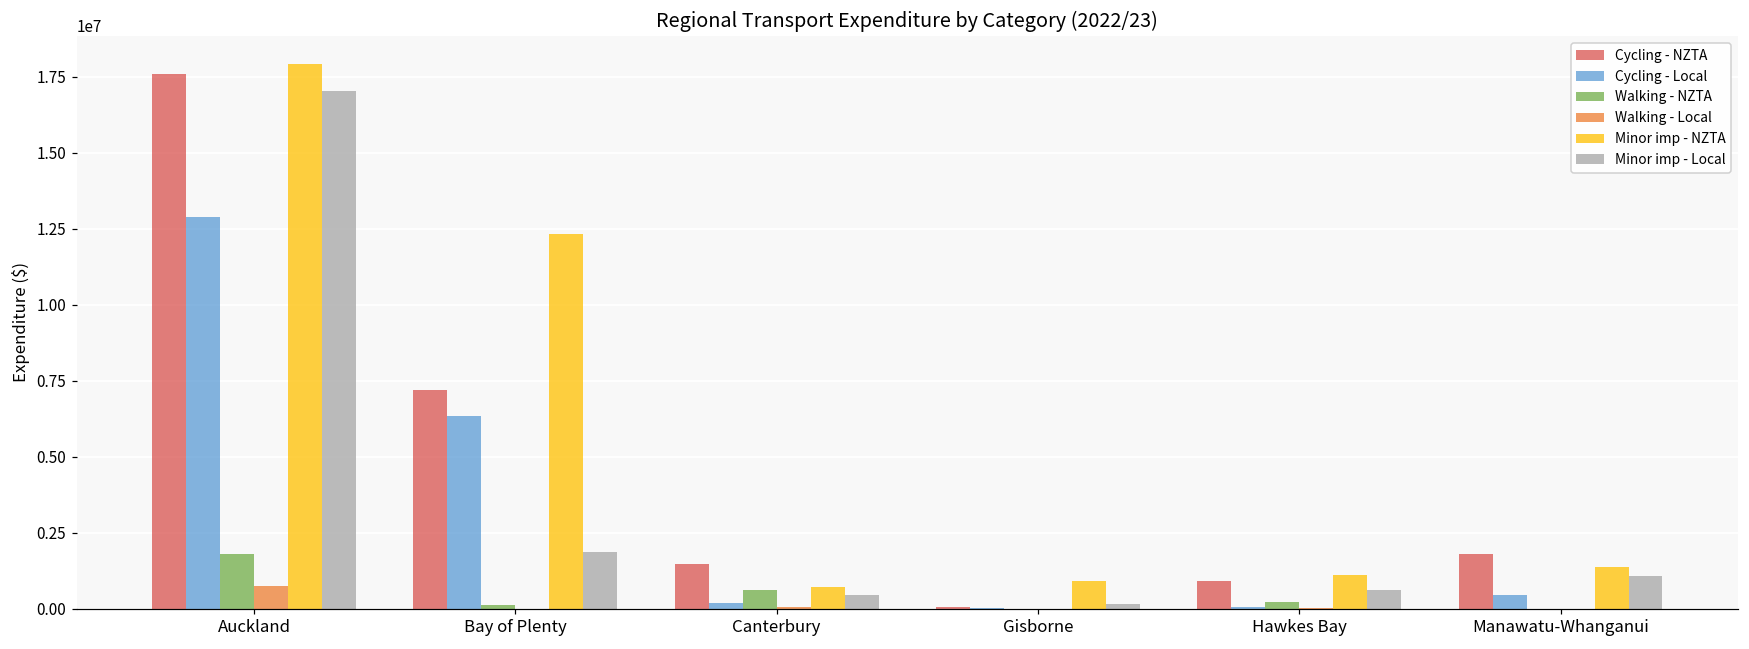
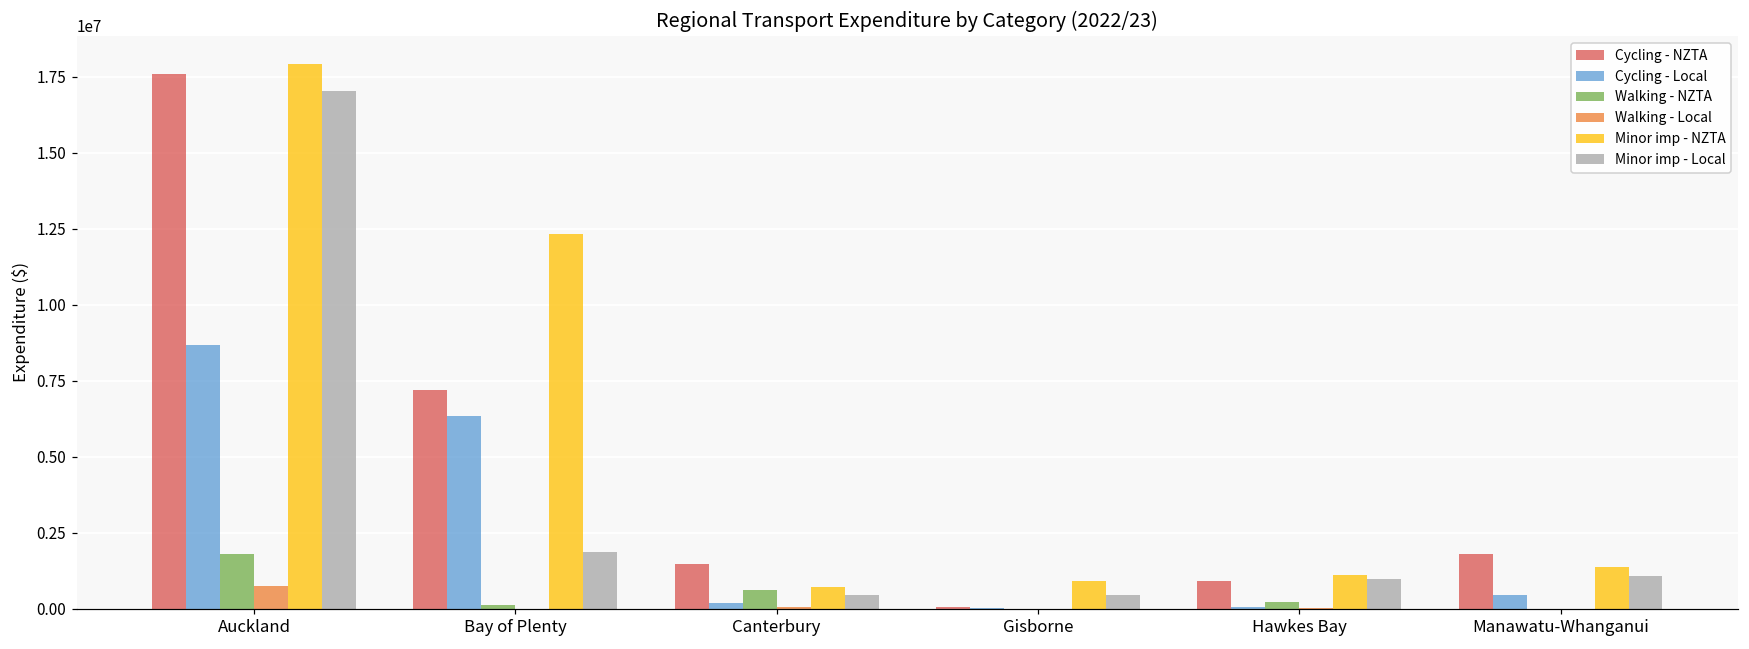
Cycling - Local, Auckland: 12900000 -> 8700000
Minor imp - Local, Gisborne: 100000 -> 400000
Minor imp - Local, Hawkes Bay: 600000 -> 1000000
